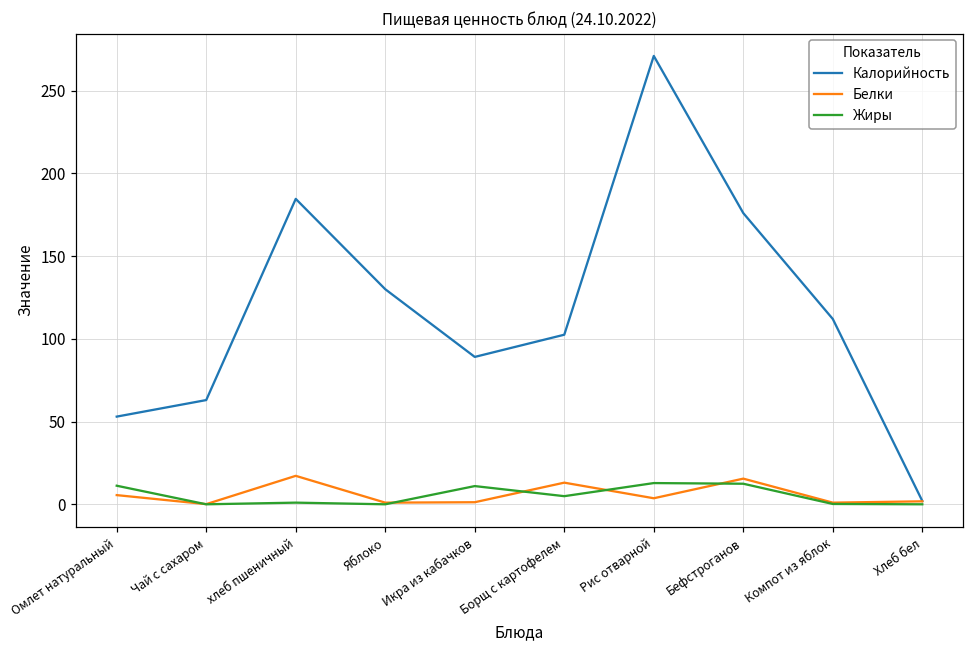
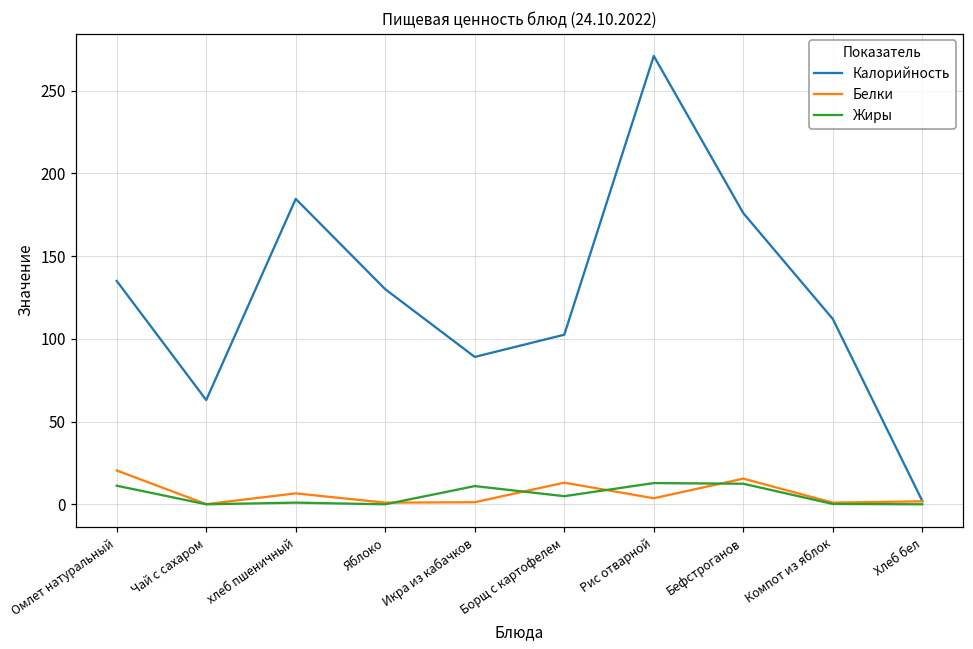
Калорийность, Омлет натуральный: 53 -> 135
Белки, Омлет натуральный: 6 -> 20
Белки, хлеб пшеничный: 17 -> 7
